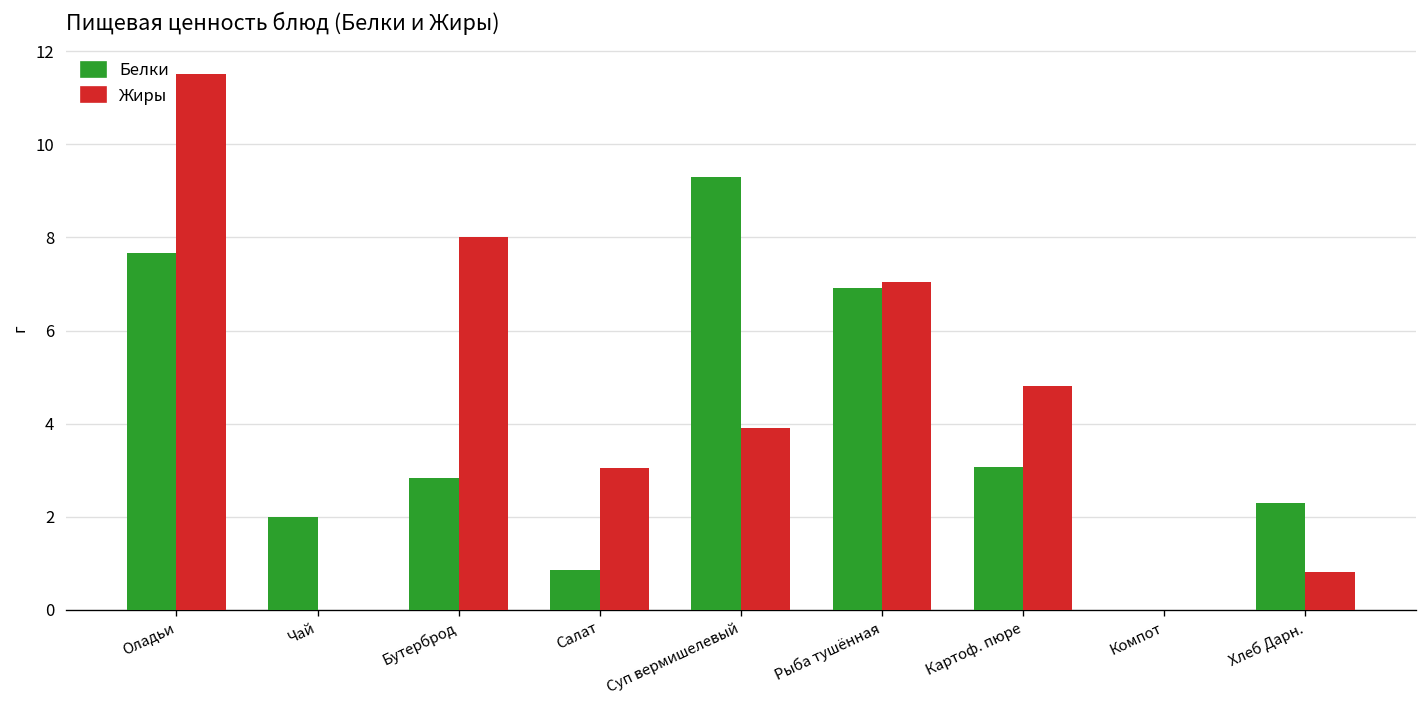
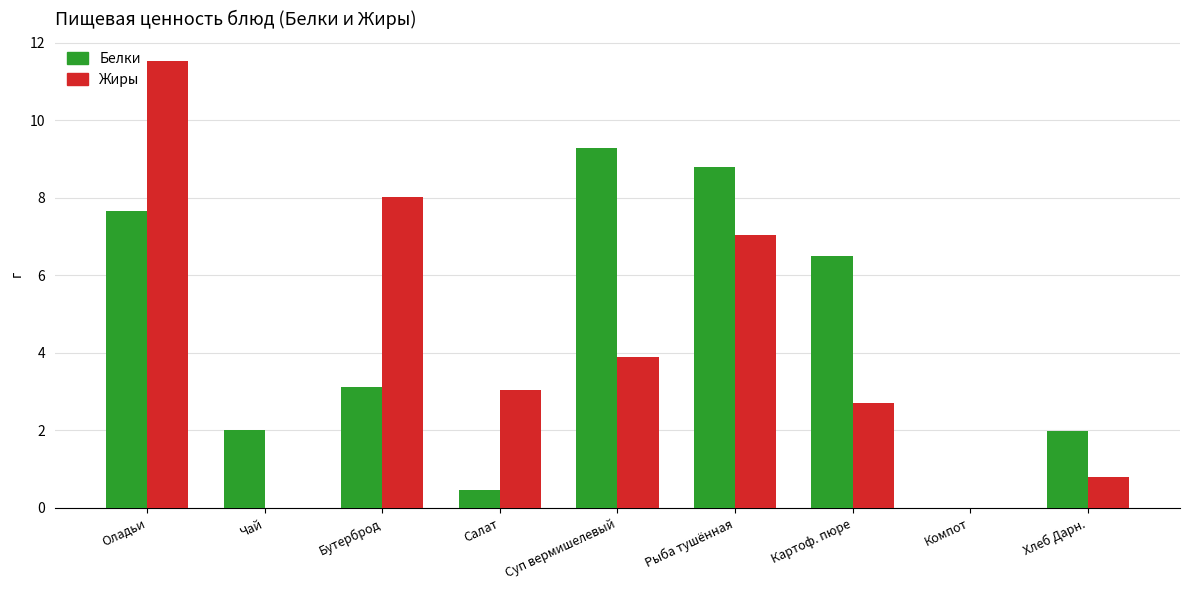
Белки, Бутерброд: 2.8 -> 3.1
Белки, Салат: 0.9 -> 0.5
Белки, Рыба тушённая: 6.9 -> 8.8
Белки, Картоф. пюре: 3.1 -> 6.5
Жиры, Картоф. пюре: 4.8 -> 2.7
Белки, Хлеб Дарн.: 2.3 -> 2.0
